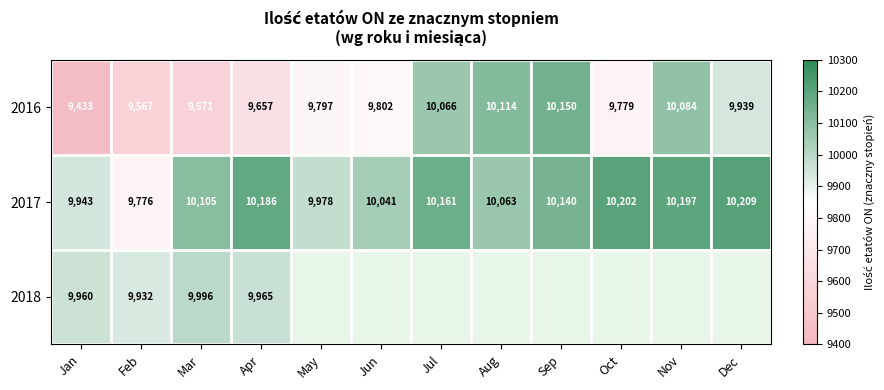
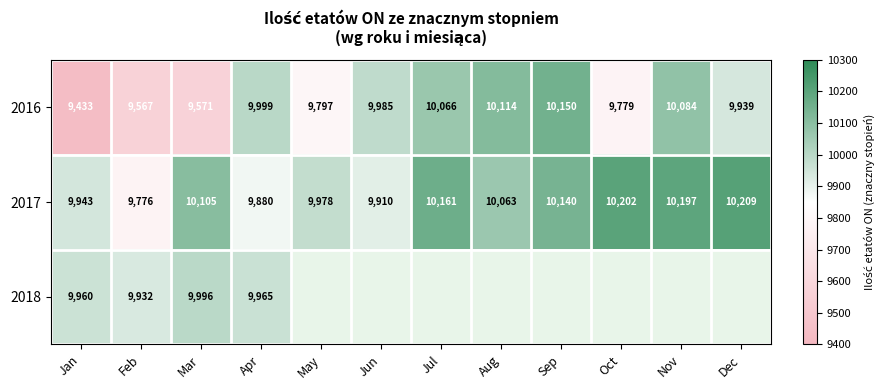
2016, Apr: 9,657 -> 9,999
2016, Jun: 9,802 -> 9,985
2017, Apr: 10,186 -> 9,880
2017, Jun: 10,041 -> 9,910
